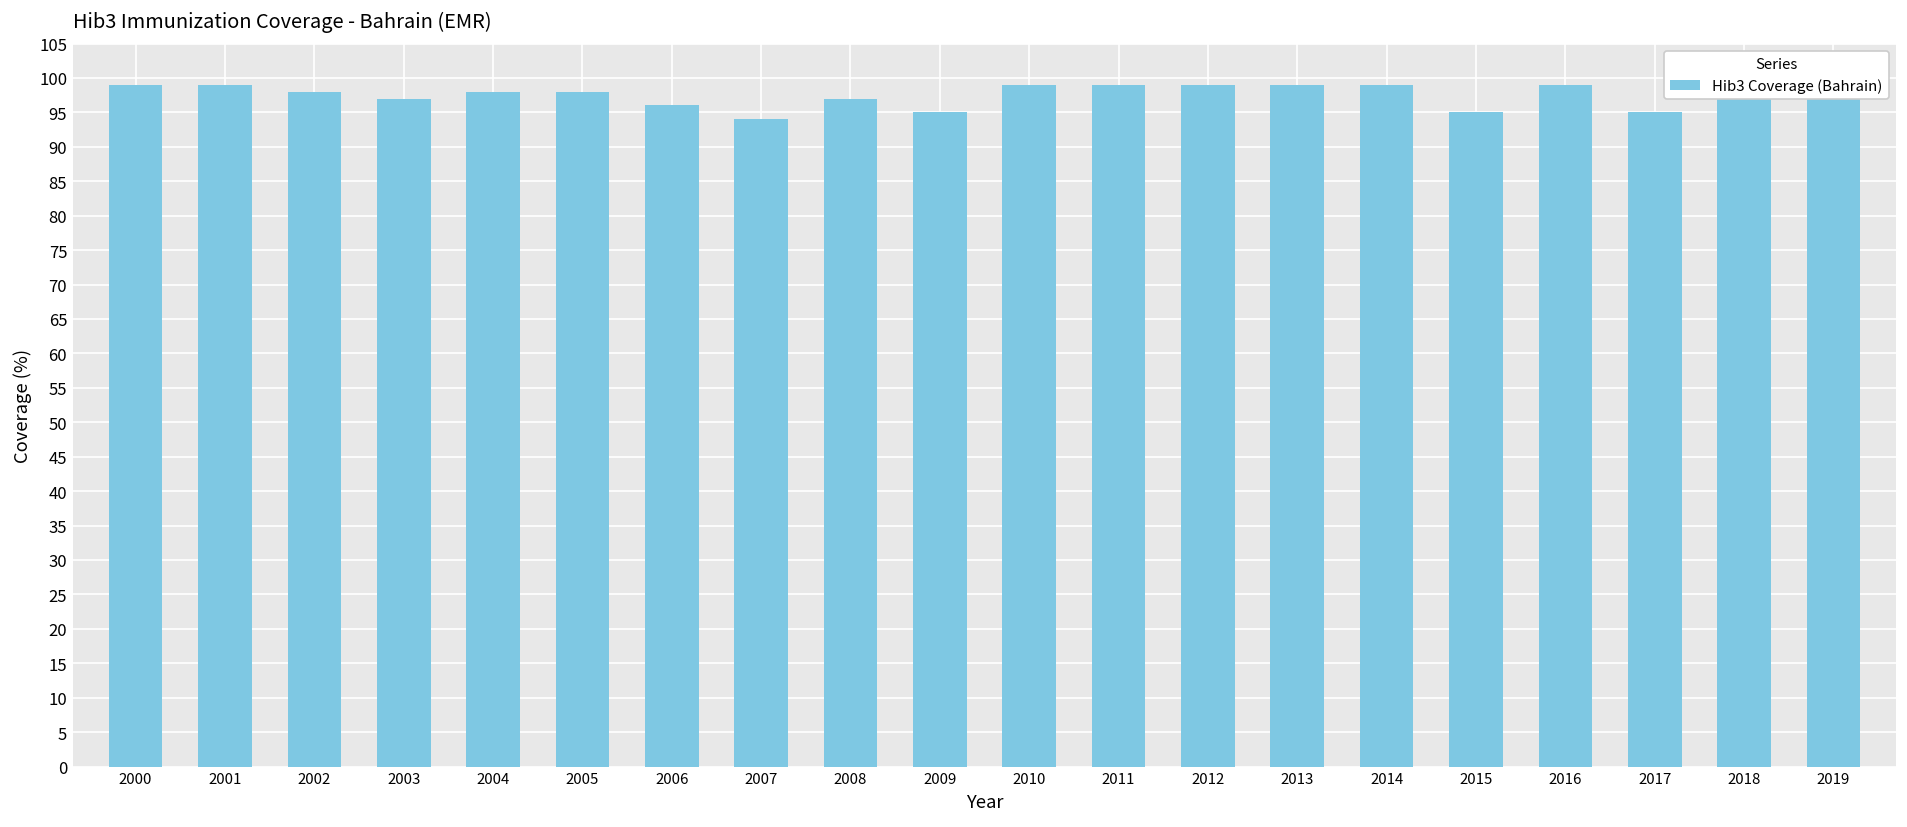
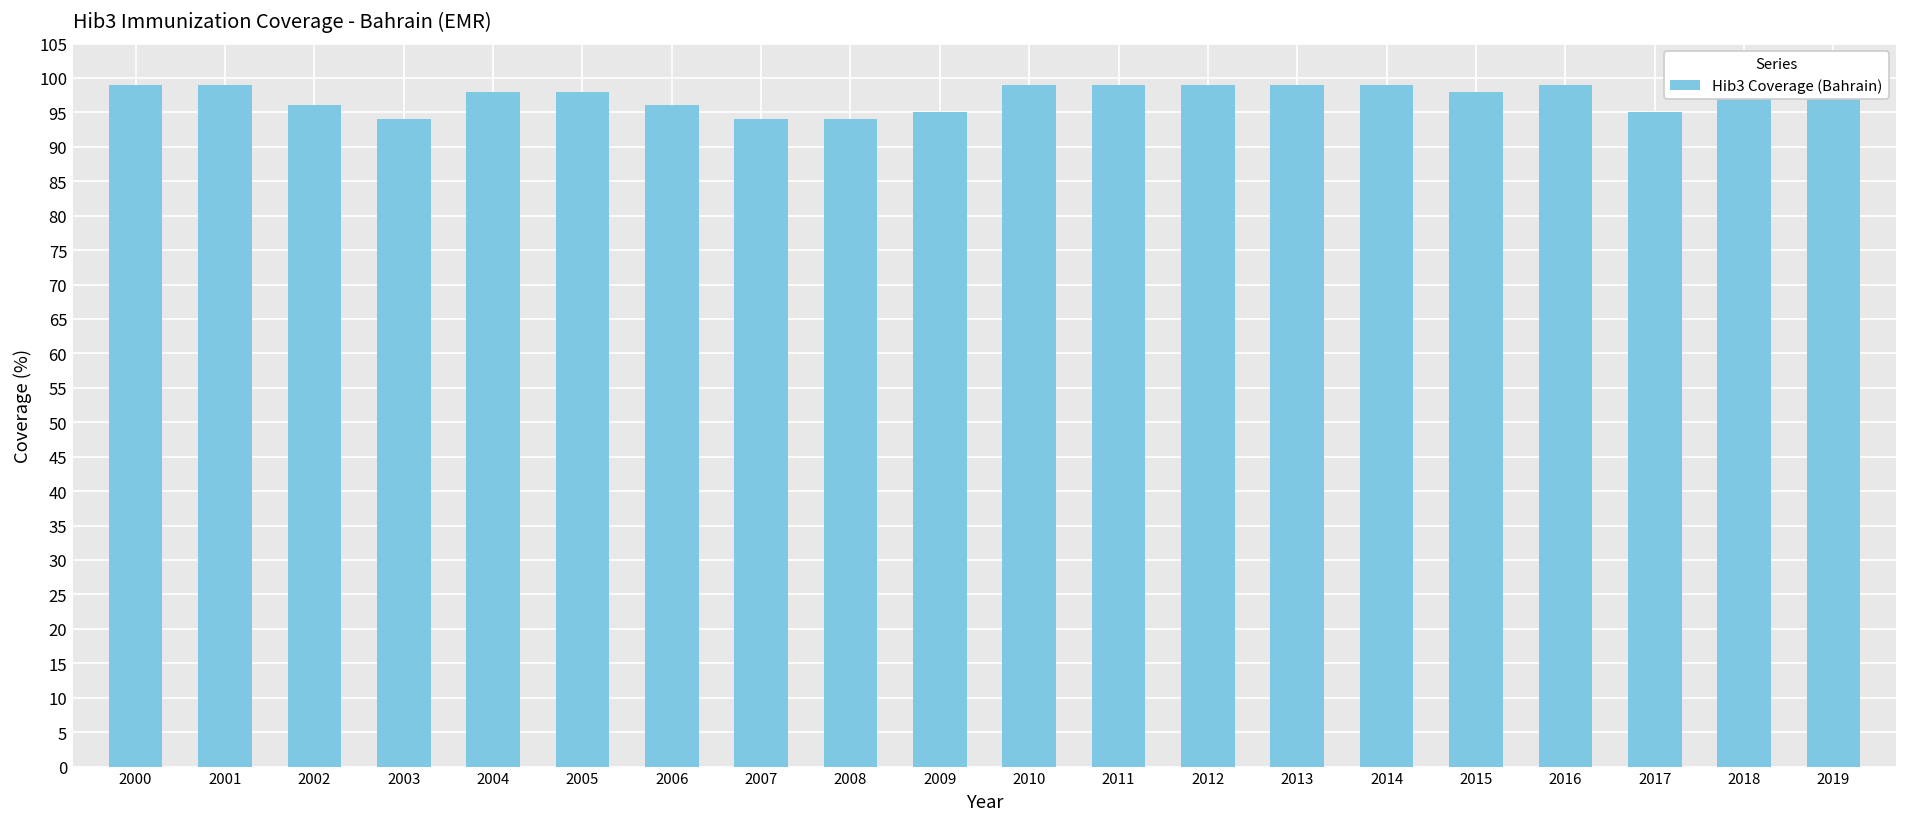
2002: 98 -> 96
2003: 97 -> 94
2008: 97 -> 94
2015: 95 -> 98
